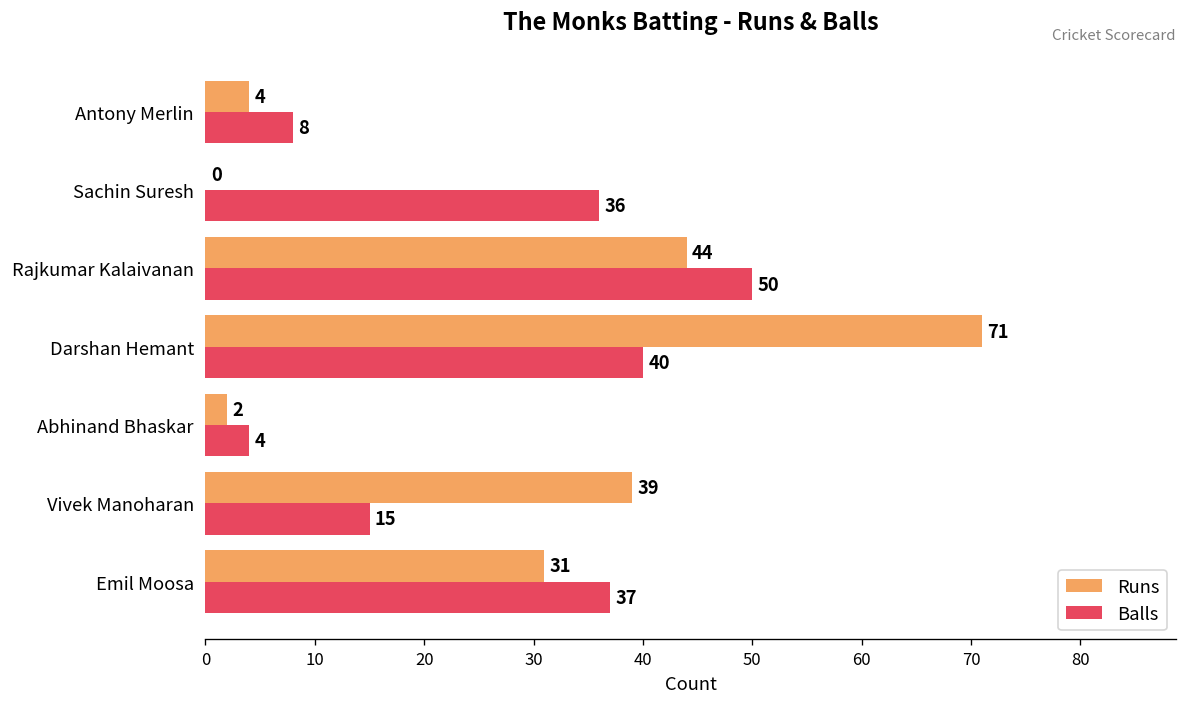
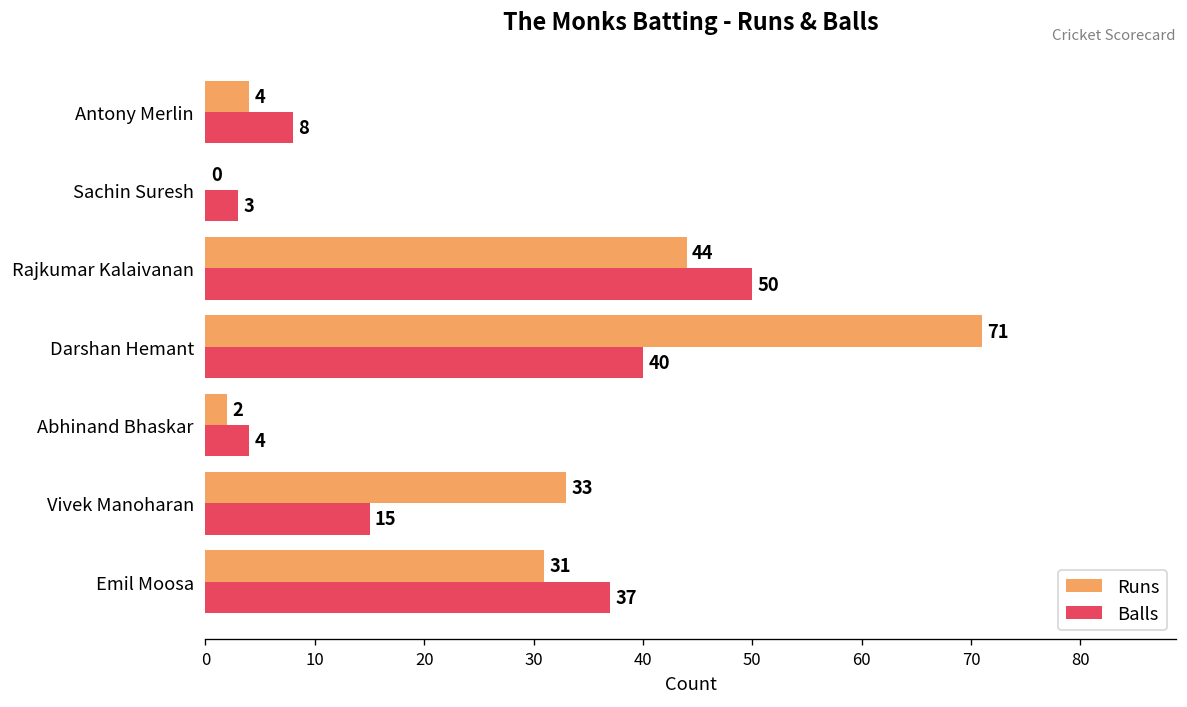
Balls, Sachin Suresh: 36 -> 3
Runs, Vivek Manoharan: 39 -> 33
